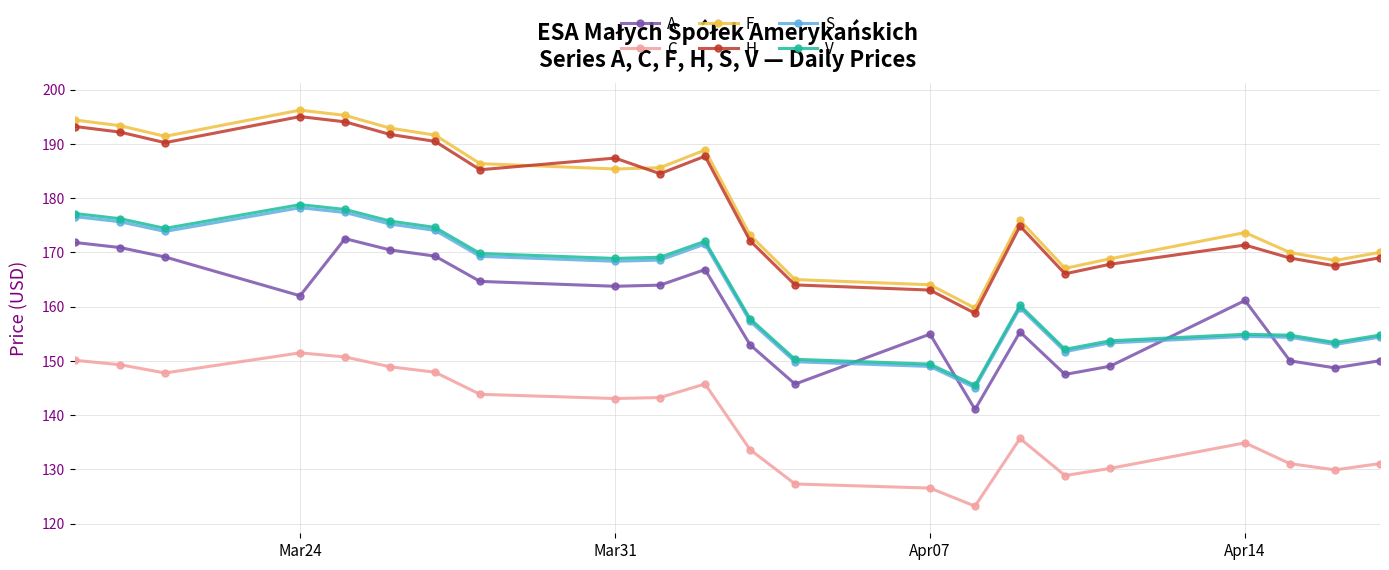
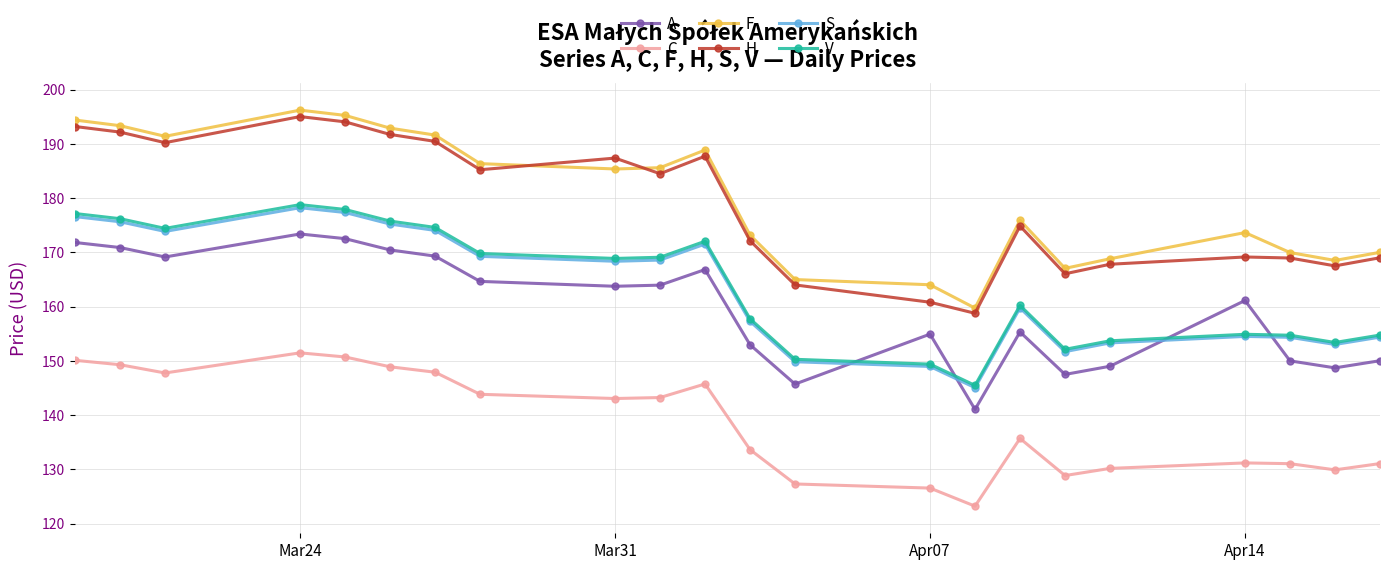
A, Mar24: 162 -> 173
H, Apr07: 163 -> 161
C, Apr14: 135 -> 131
H, Apr14: 171 -> 169
